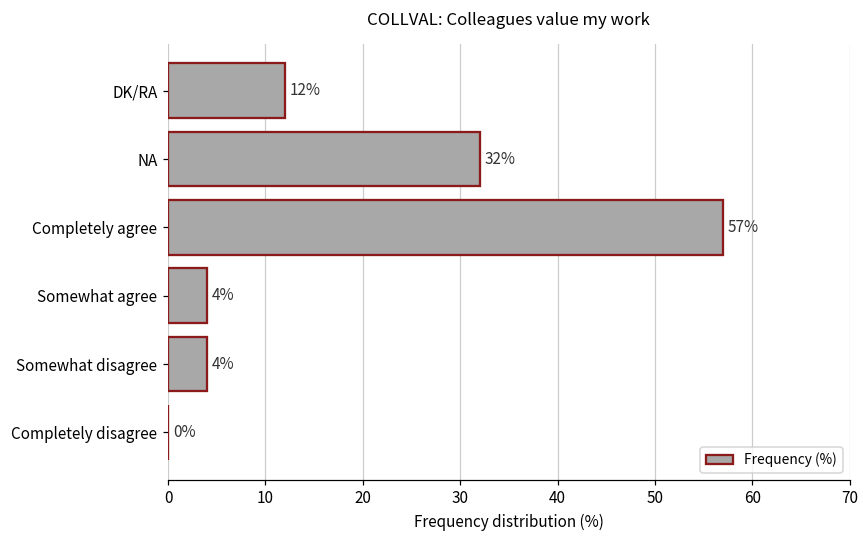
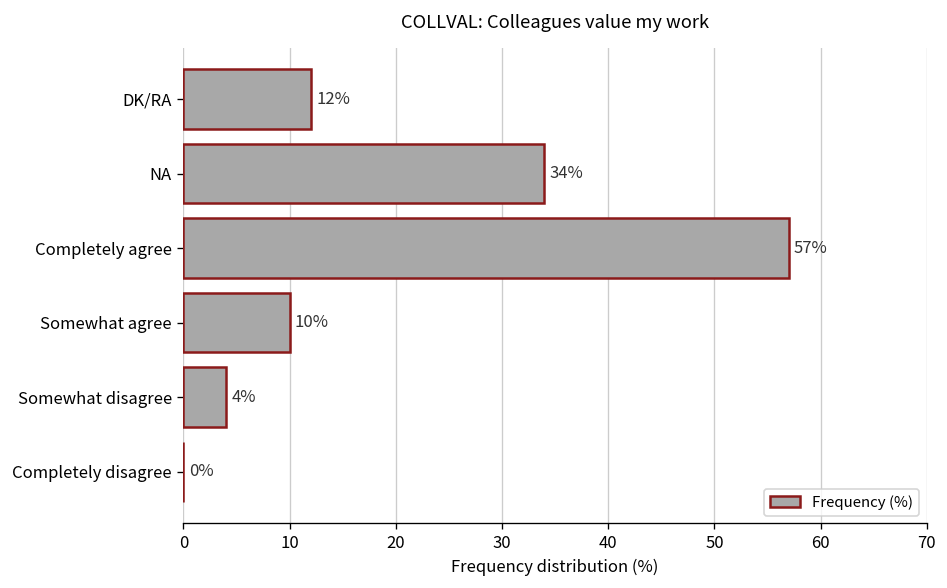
NA: 32% -> 34%
Somewhat agree: 4% -> 10%
